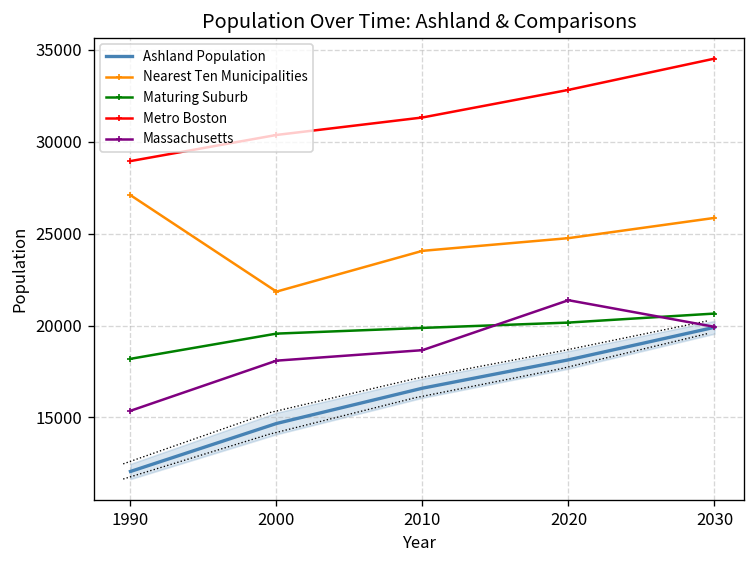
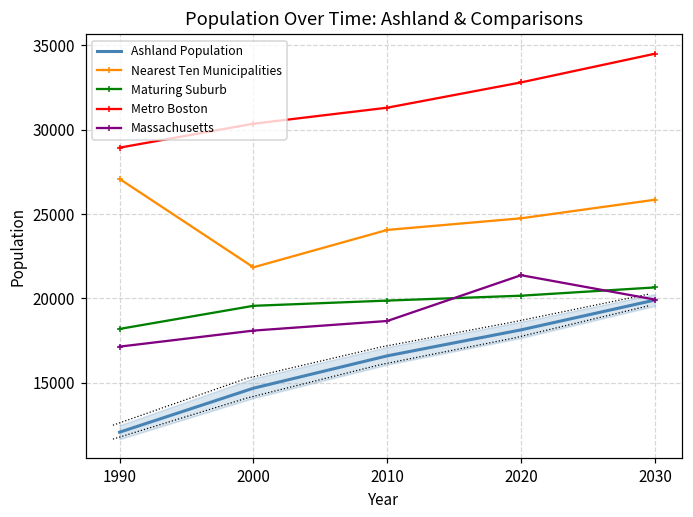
Massachusetts, 1990: 15400 -> 17100
